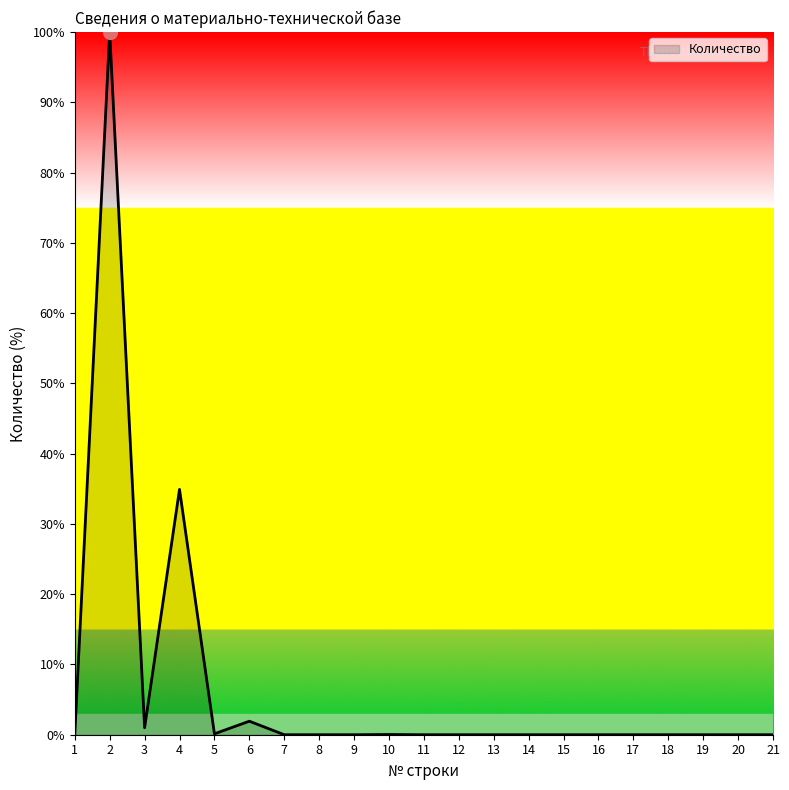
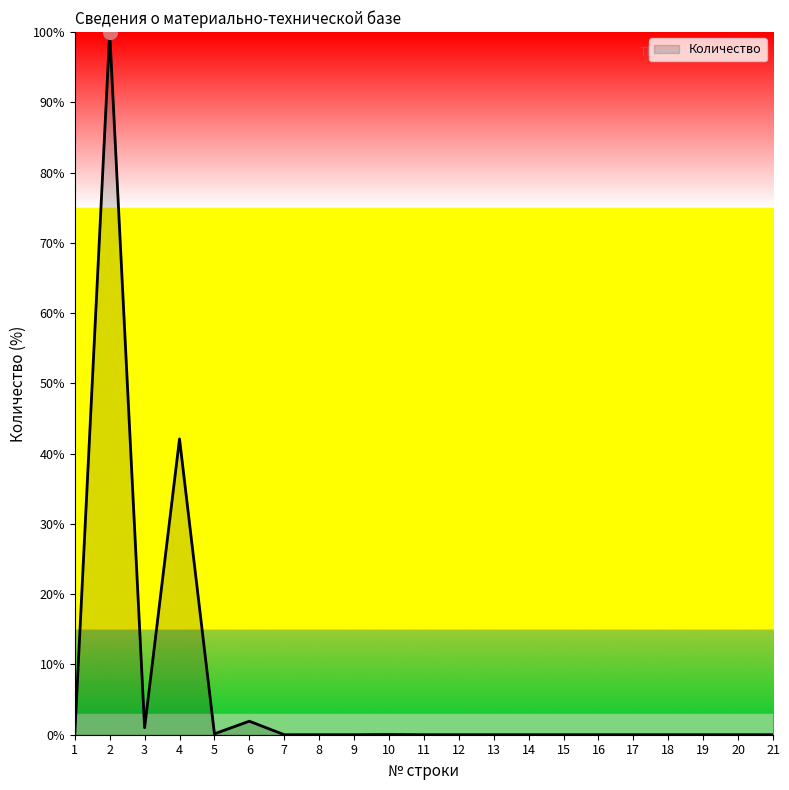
Количество, 4: 35% -> 42%
